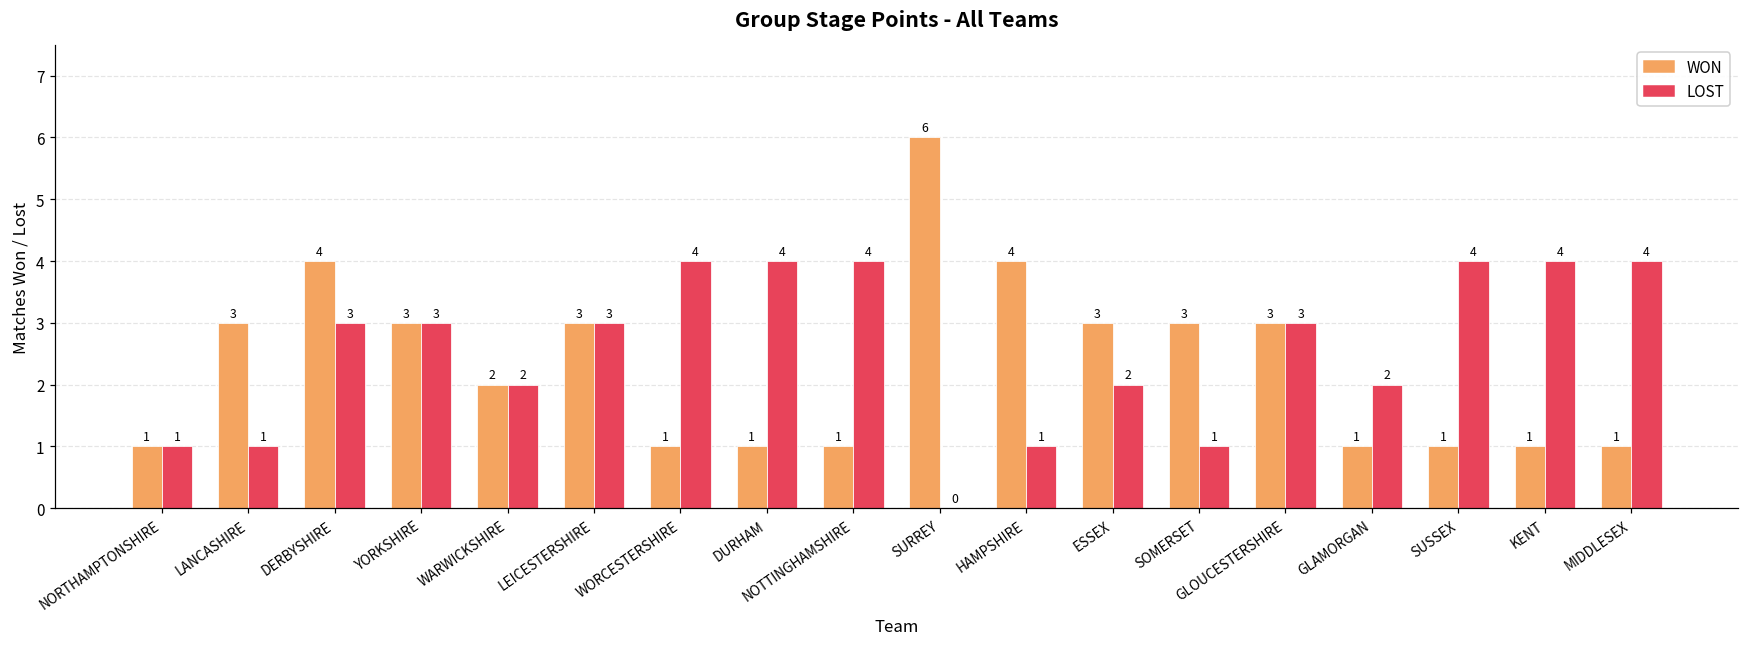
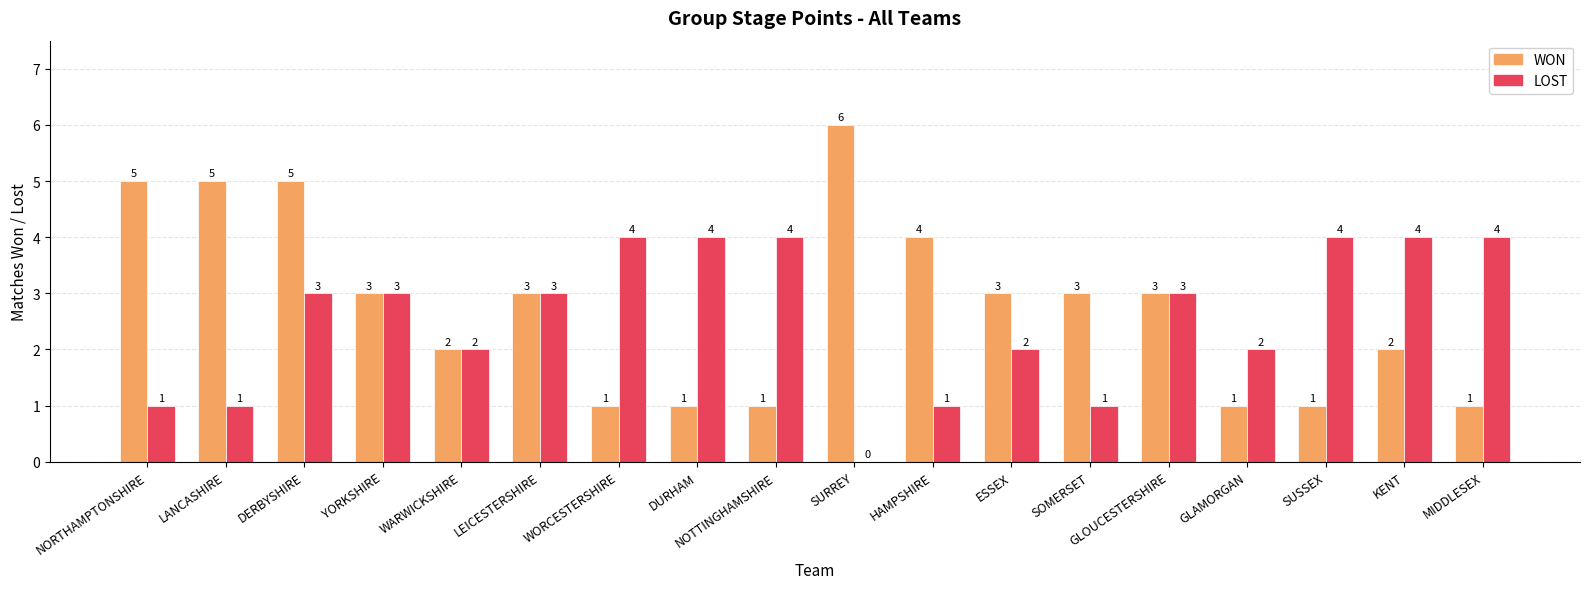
WON, NORTHAMPTONSHIRE: 1 -> 5
WON, LANCASHIRE: 3 -> 5
WON, DERBYSHIRE: 4 -> 5
WON, KENT: 1 -> 2
